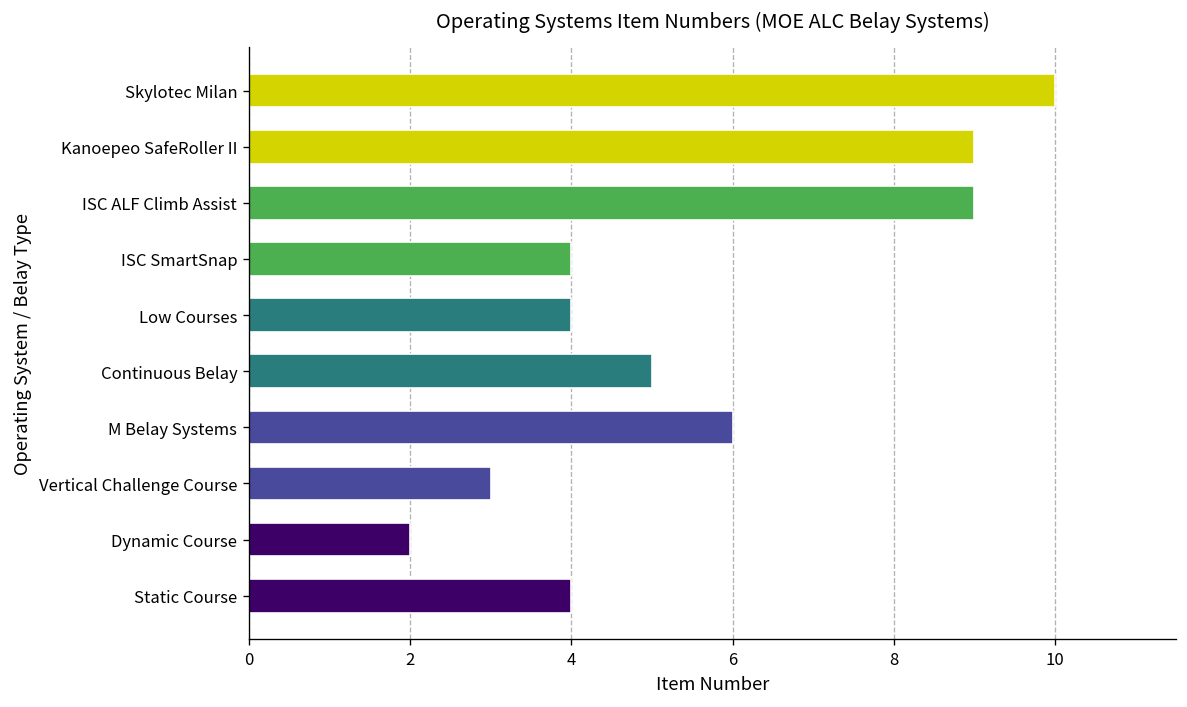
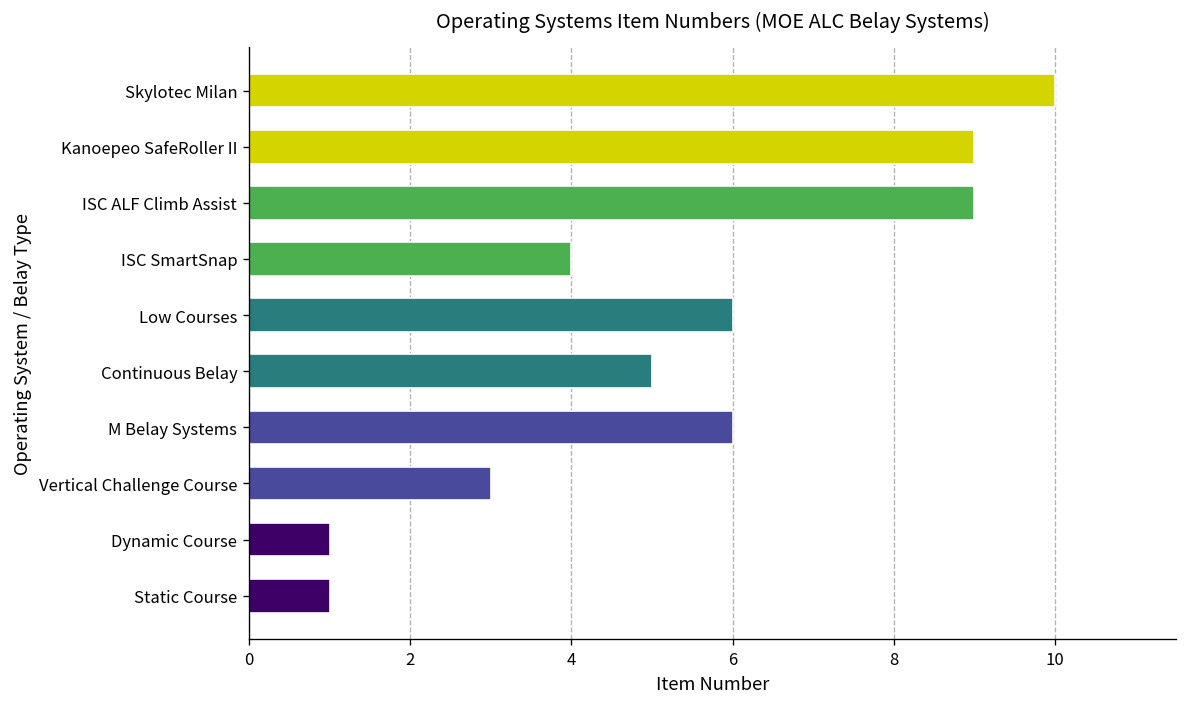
Low Courses: 4 -> 6
Dynamic Course: 2 -> 1
Static Course: 4 -> 1
